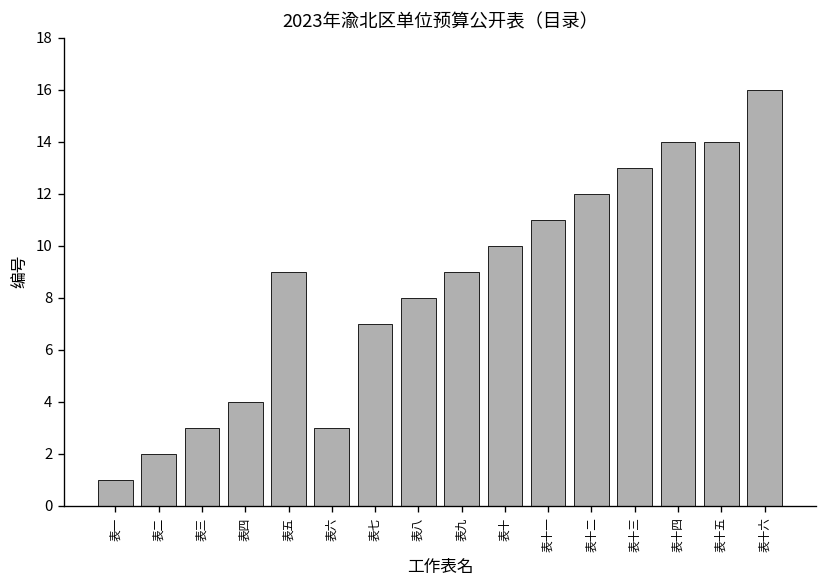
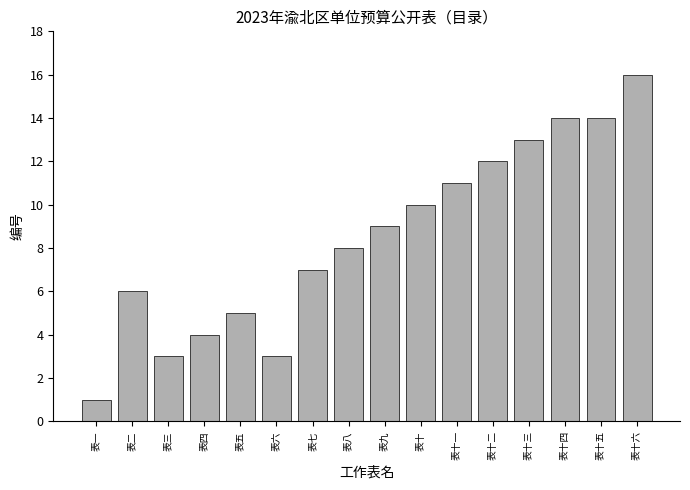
表二: 2 -> 6
表五: 9 -> 5
